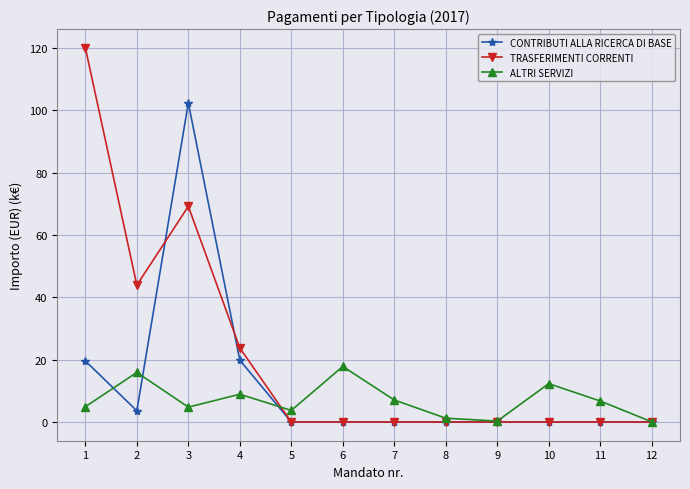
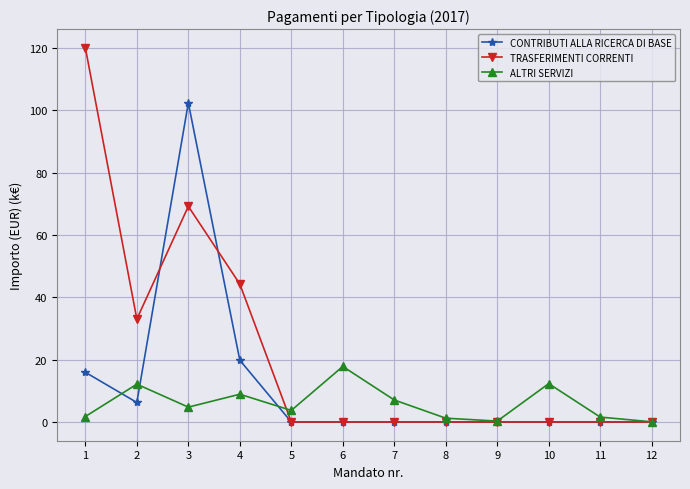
CONTRIBUTI ALLA RICERCA DI BASE, 1: 20 -> 16
ALTRI SERVIZI, 1: 5 -> 2
CONTRIBUTI ALLA RICERCA DI BASE, 2: 4 -> 6
TRASFERIMENTI CORRENTI, 2: 44 -> 33
ALTRI SERVIZI, 2: 16 -> 12
TRASFERIMENTI CORRENTI, 4: 24 -> 44
ALTRI SERVIZI, 11: 7 -> 2
